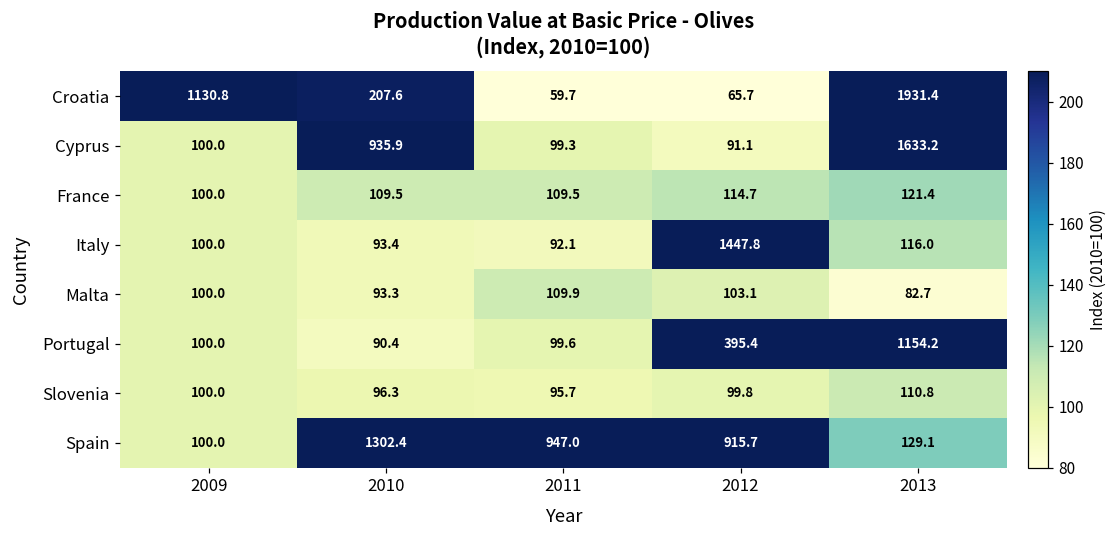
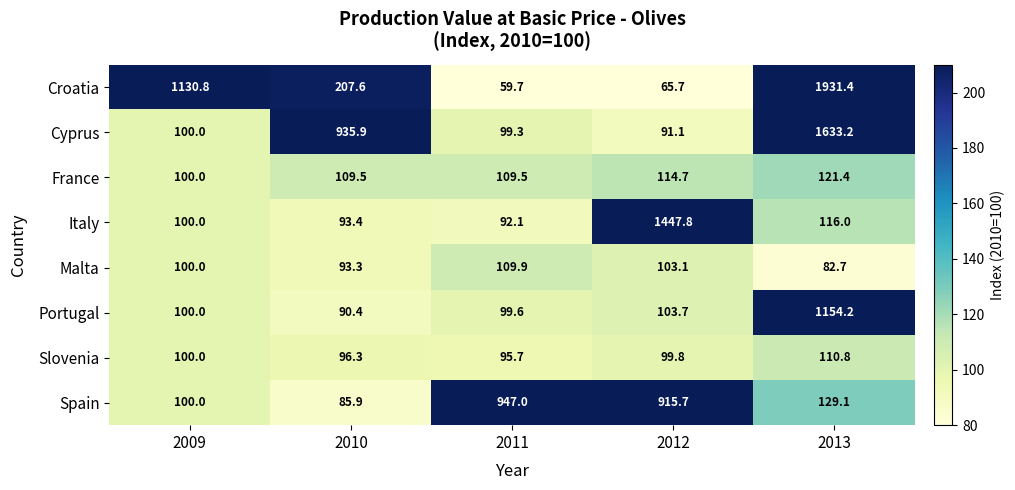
Portugal, 2012: 395.4 -> 103.7
Spain, 2010: 1302.4 -> 85.9
